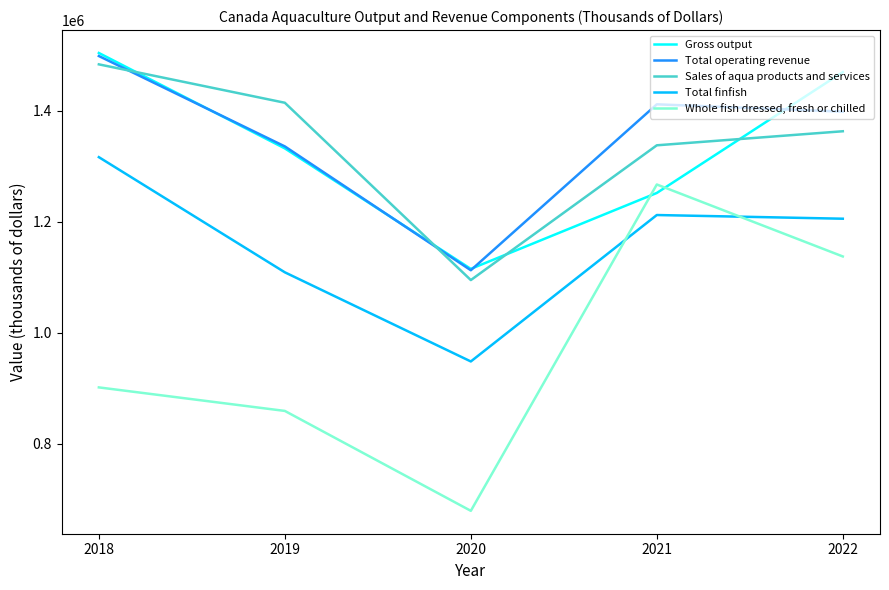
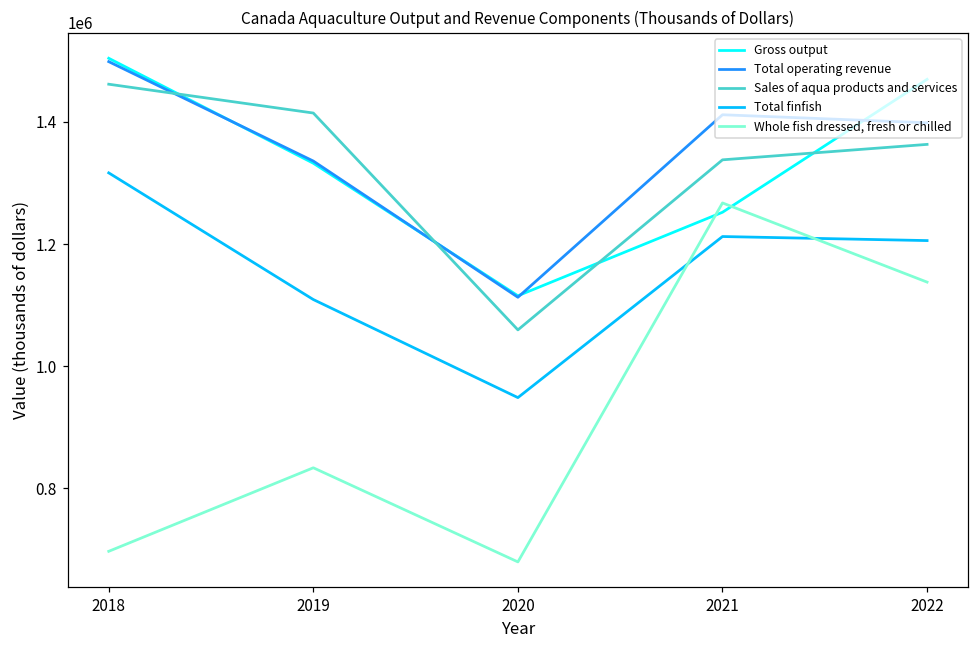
Sales of aqua products and services, 2018: 1480000 -> 1460000
Whole fish dressed, fresh or chilled, 2018: 900000 -> 700000
Whole fish dressed, fresh or chilled, 2019: 860000 -> 830000
Sales of aqua products and services, 2020: 1090000 -> 1060000
